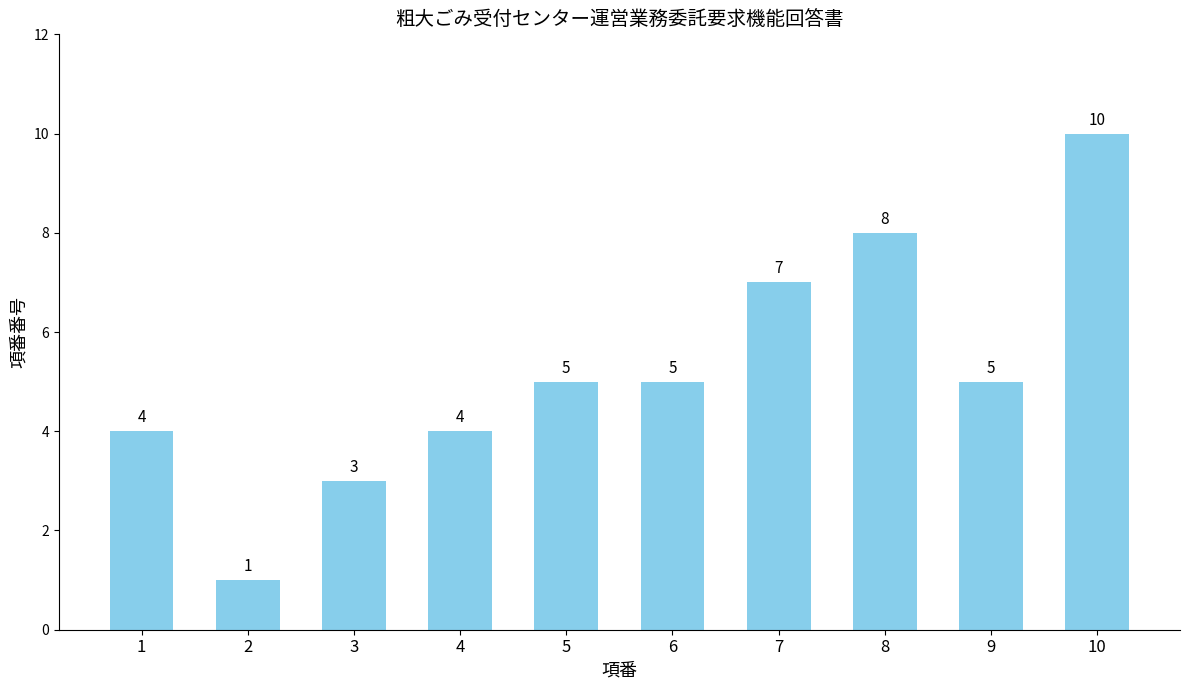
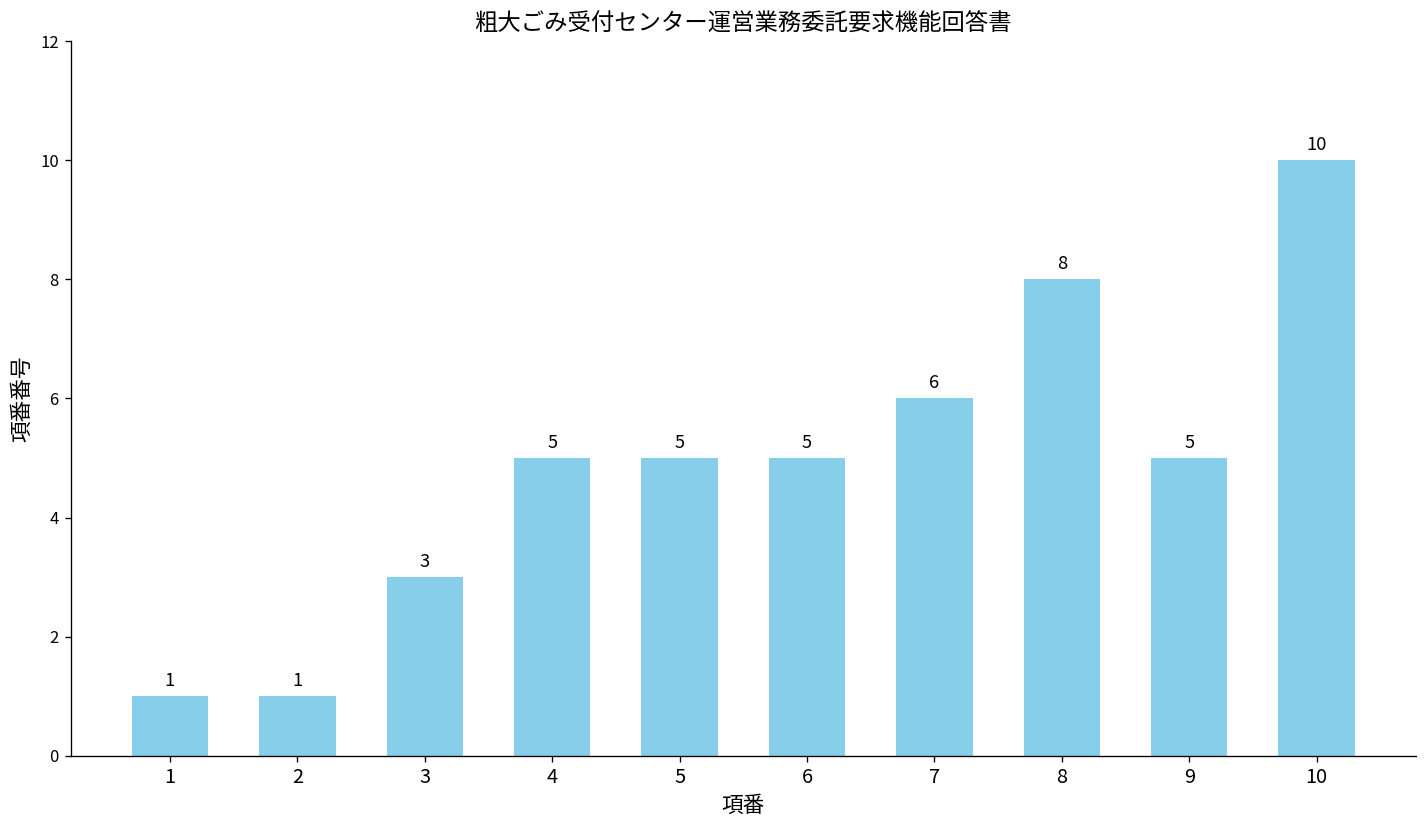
1: 4 -> 1
4: 4 -> 5
7: 7 -> 6
